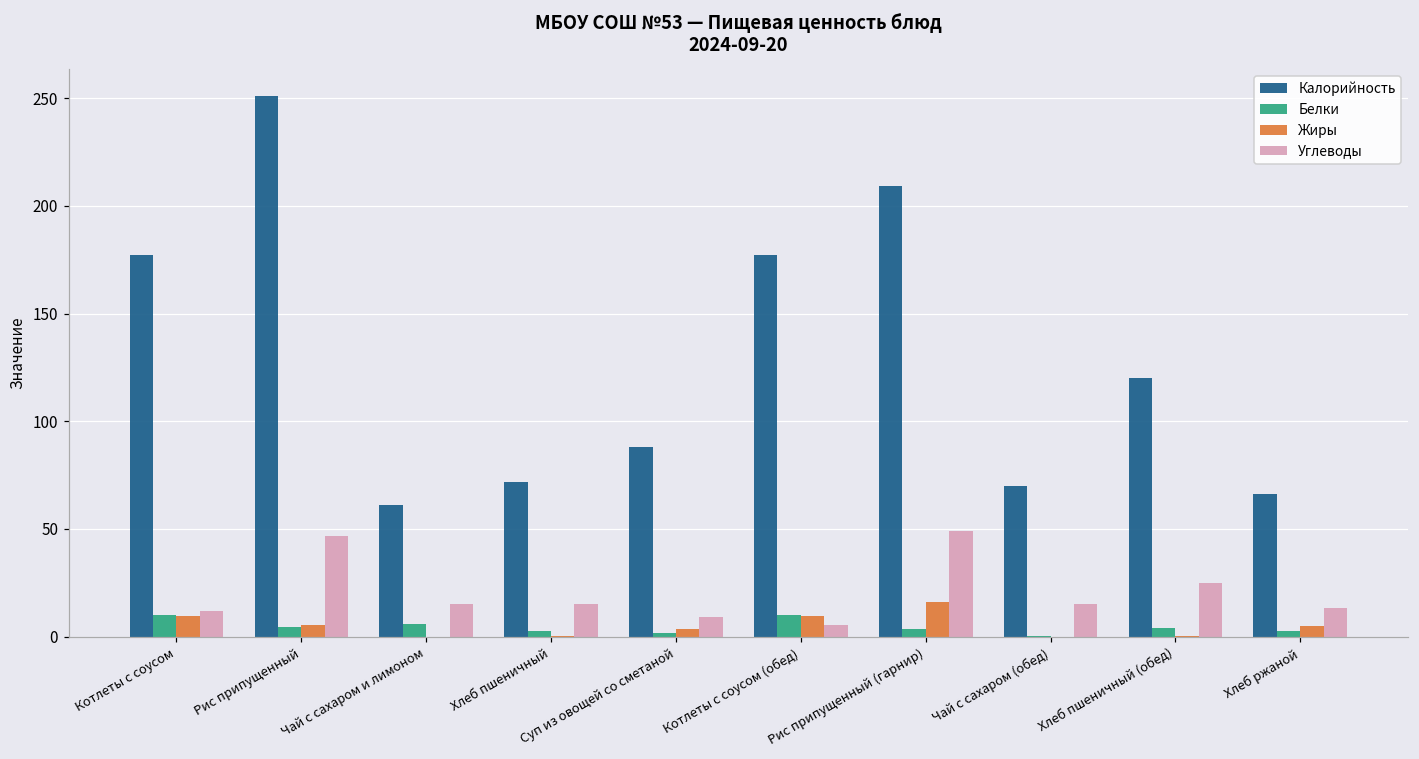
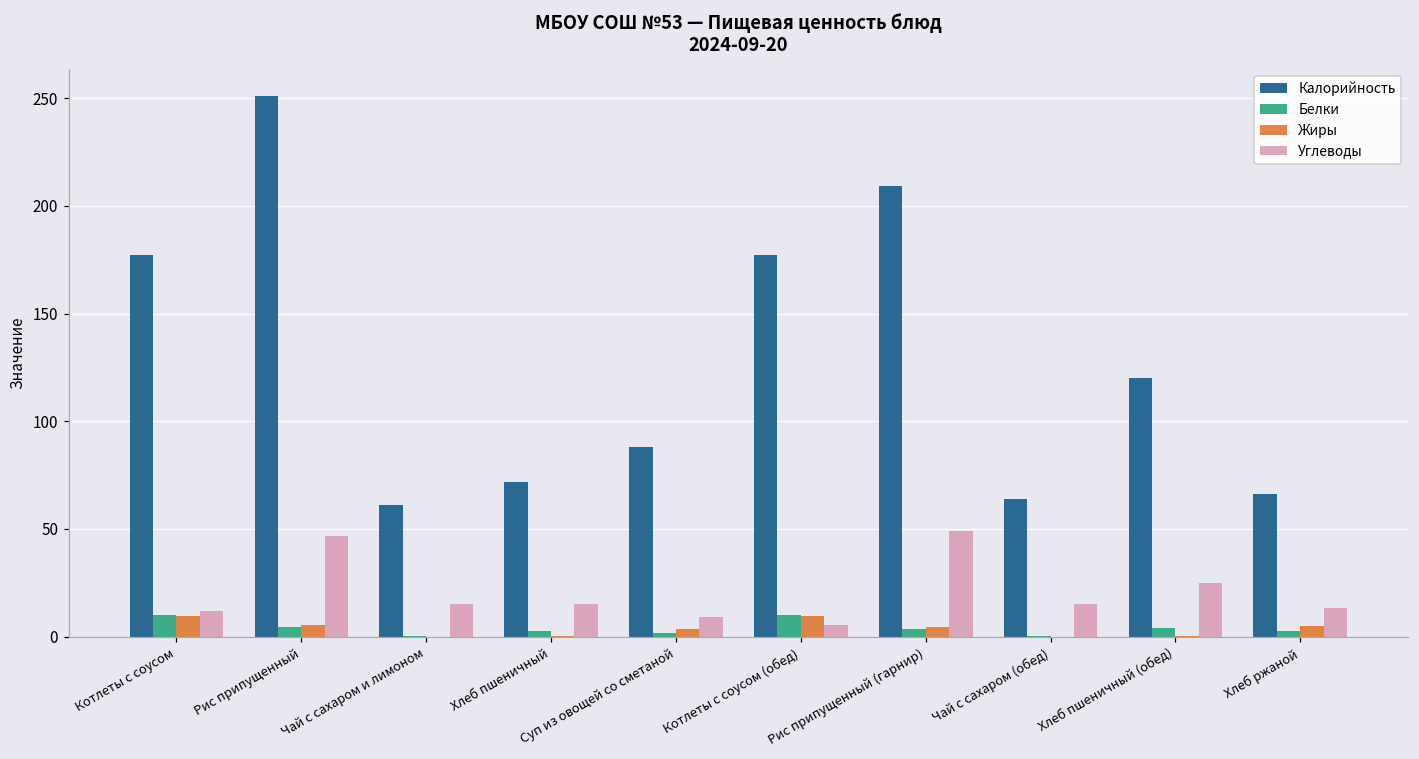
Белки, Чай с сахаром и лимоном: 6 -> 0
Жиры, Рис припущенный (гарнир): 16 -> 4
Калорийность, Чай с сахаром (обед): 70 -> 64
